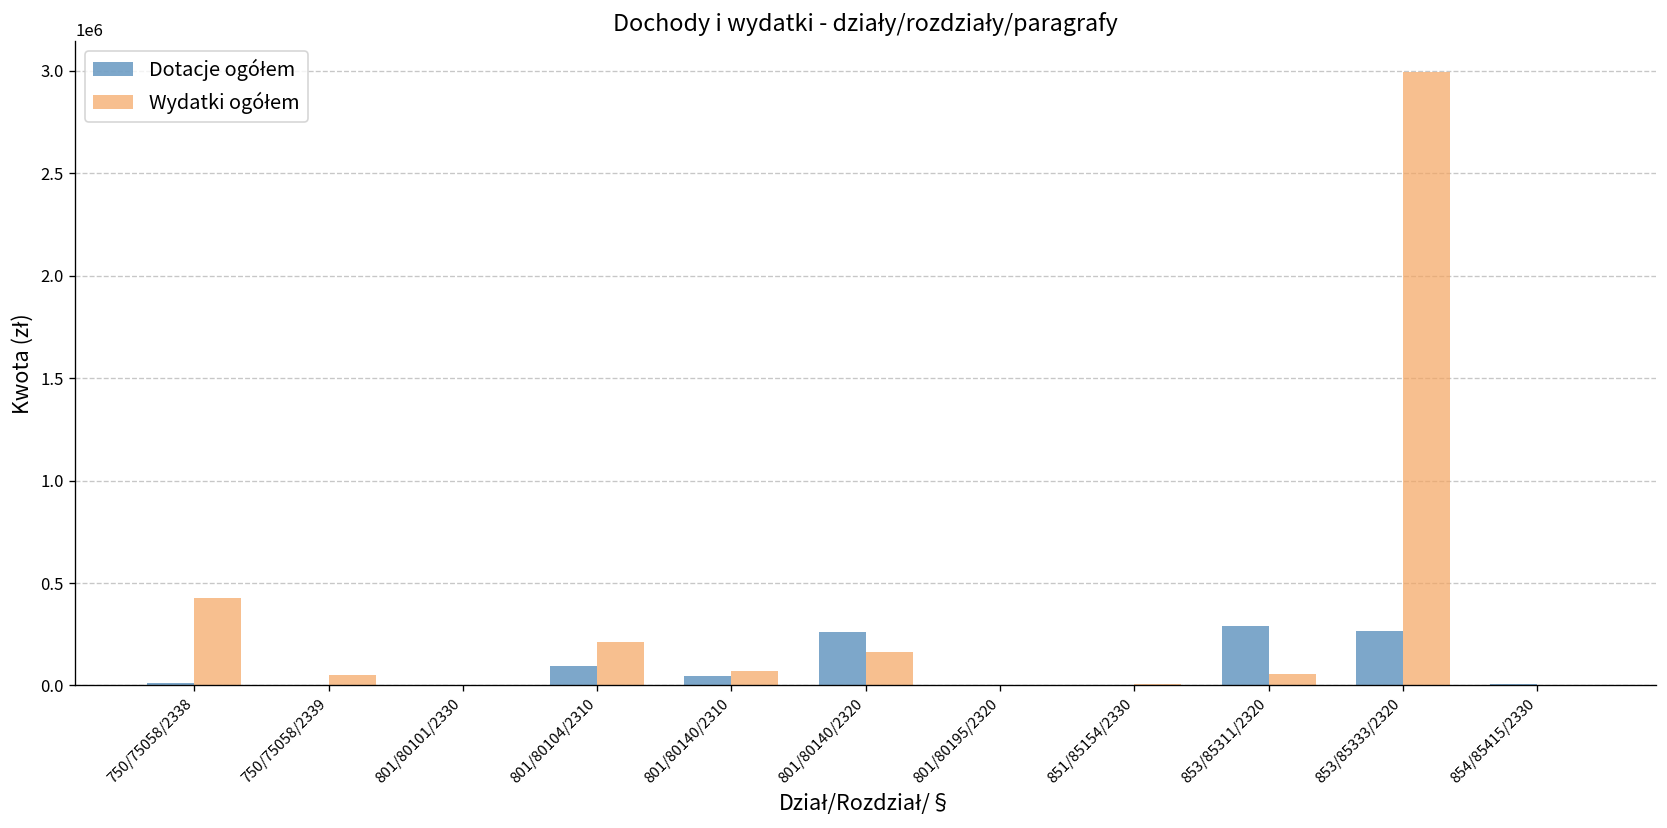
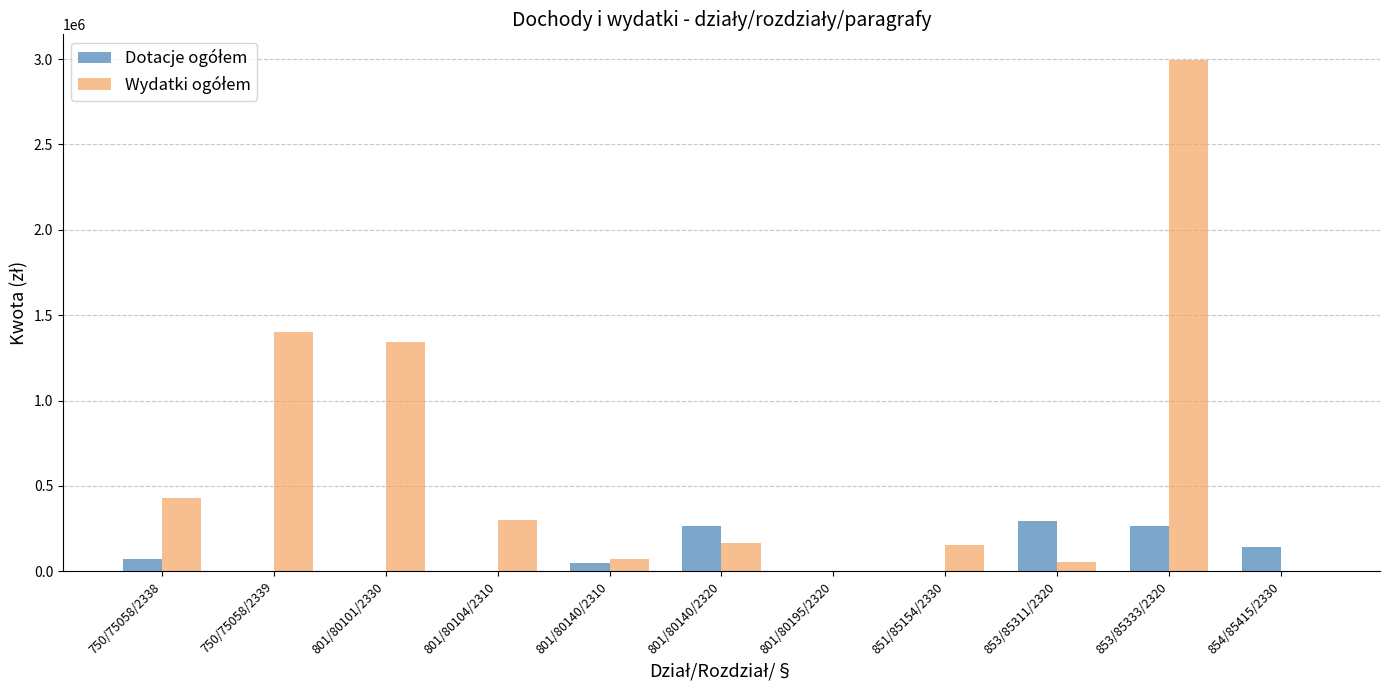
Dotacje ogółem, 750/75058/2338: 10000 -> 70000
Wydatki ogółem, 750/75058/2339: 50000 -> 1400000
Wydatki ogółem, 801/80101/2330: 0 -> 1340000
Dotacje ogółem, 801/80104/2310: 100000 -> 0
Wydatki ogółem, 801/80104/2310: 210000 -> 300000
Wydatki ogółem, 851/85154/2330: 10000 -> 150000
Dotacje ogółem, 854/85415/2330: 10000 -> 140000
